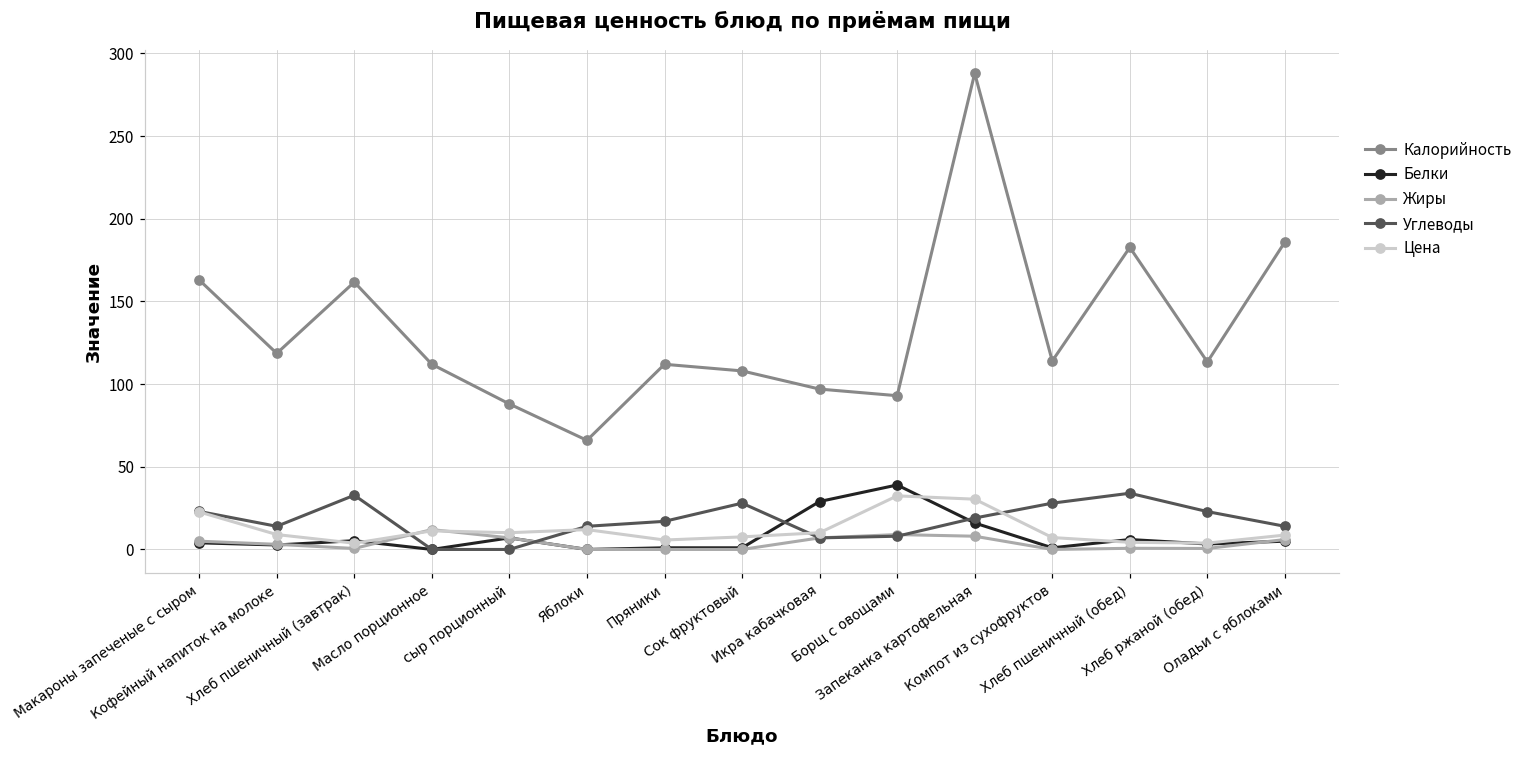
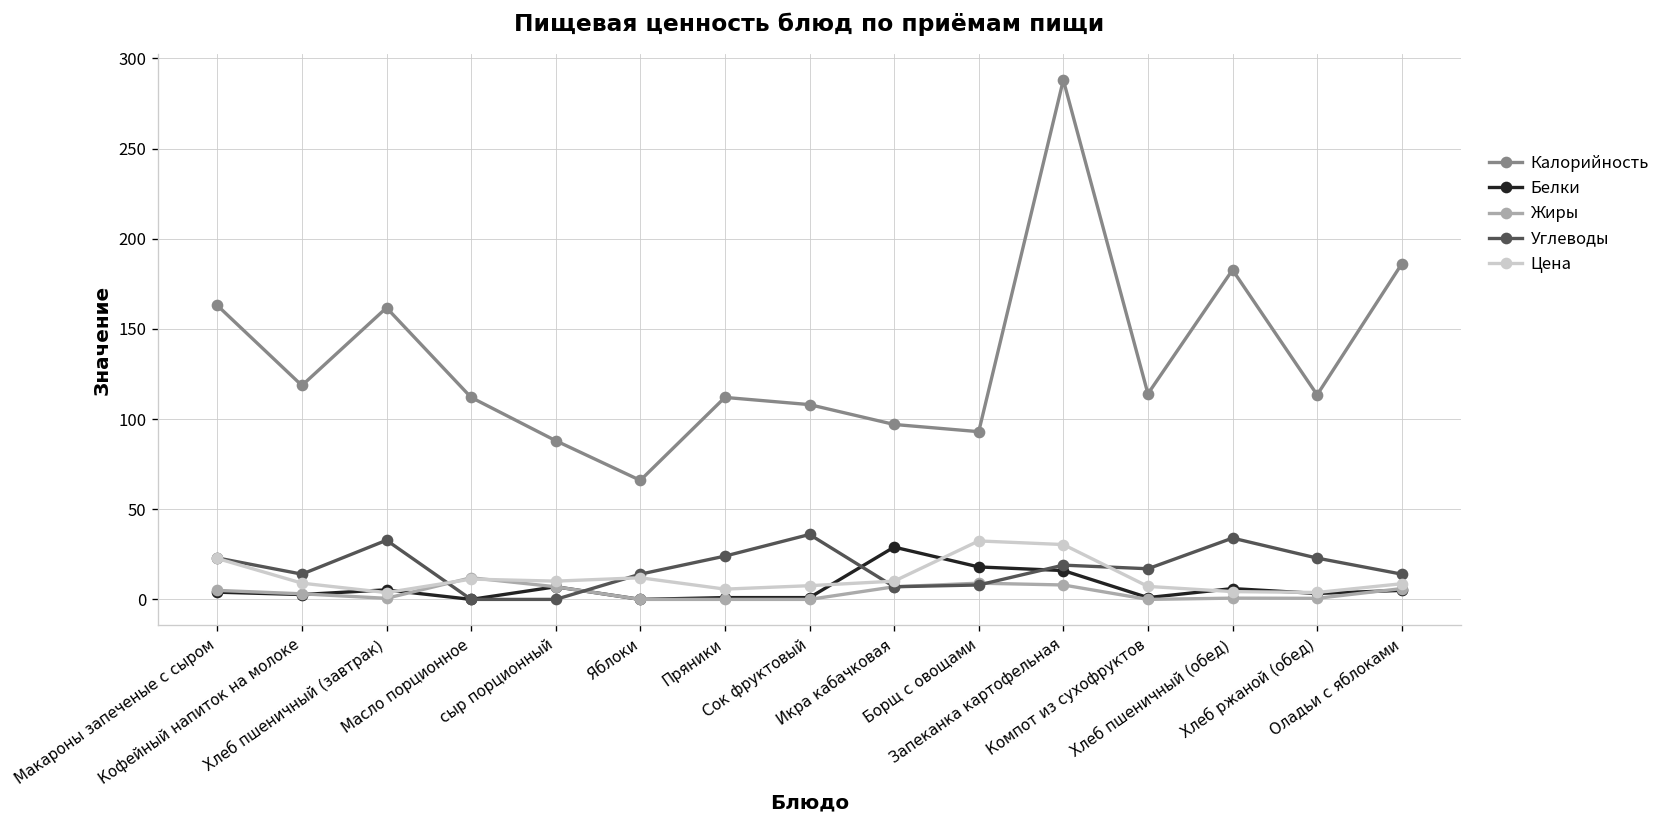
Углеводы, Пряники: 17 -> 24
Углеводы, Сок фруктовый: 28 -> 36
Белки, Борщ с овощами: 39 -> 18
Углеводы, Компот из сухофруктов: 28 -> 17
